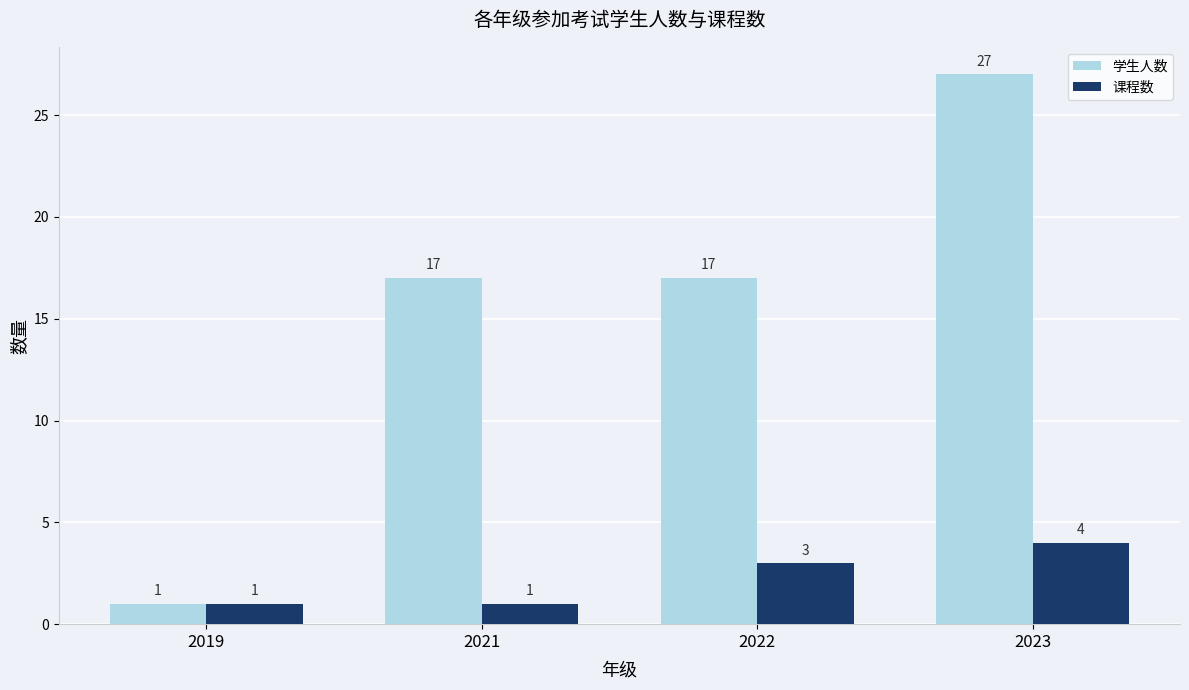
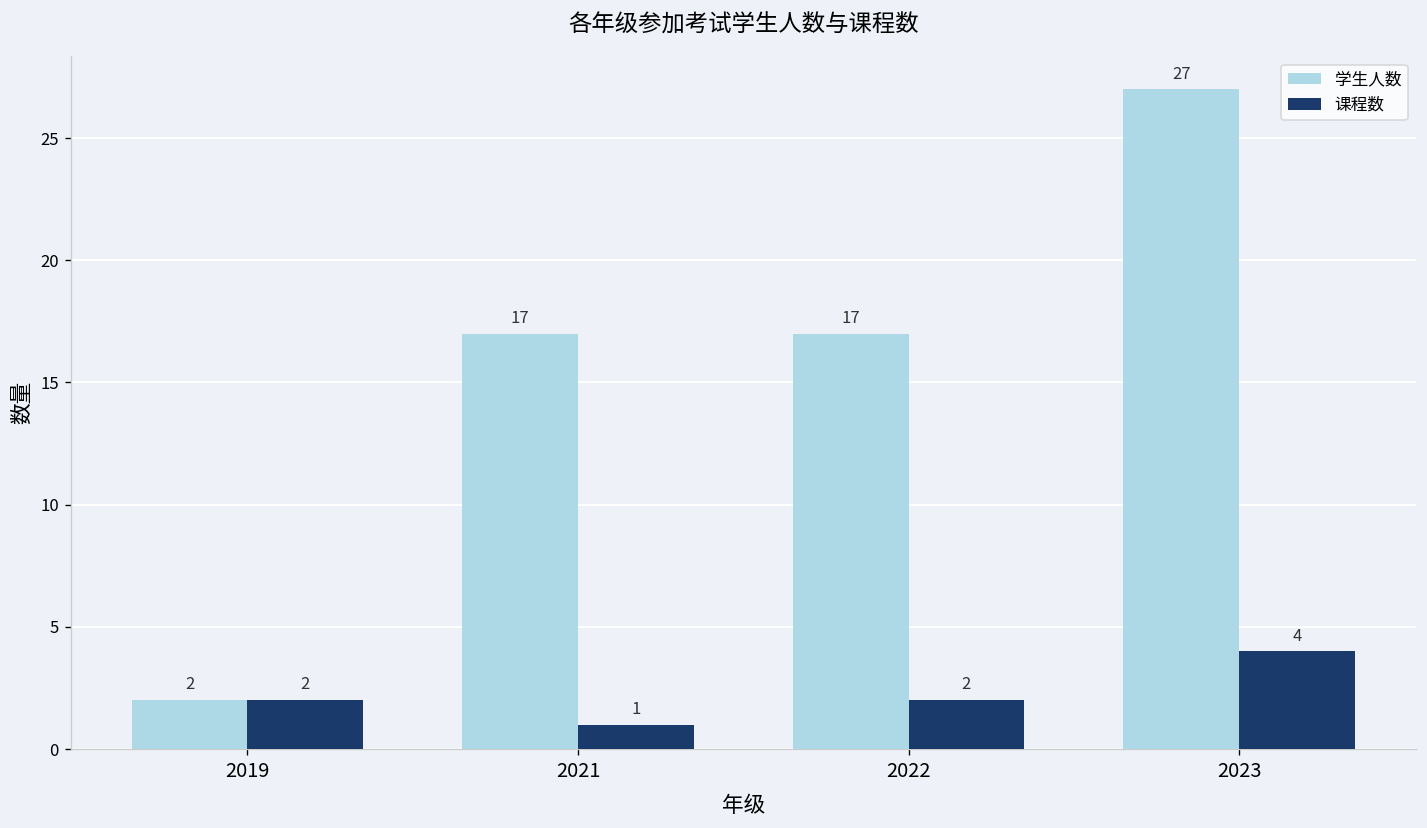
学生人数, 2019: 1 -> 2
课程数, 2019: 1 -> 2
课程数, 2022: 3 -> 2
